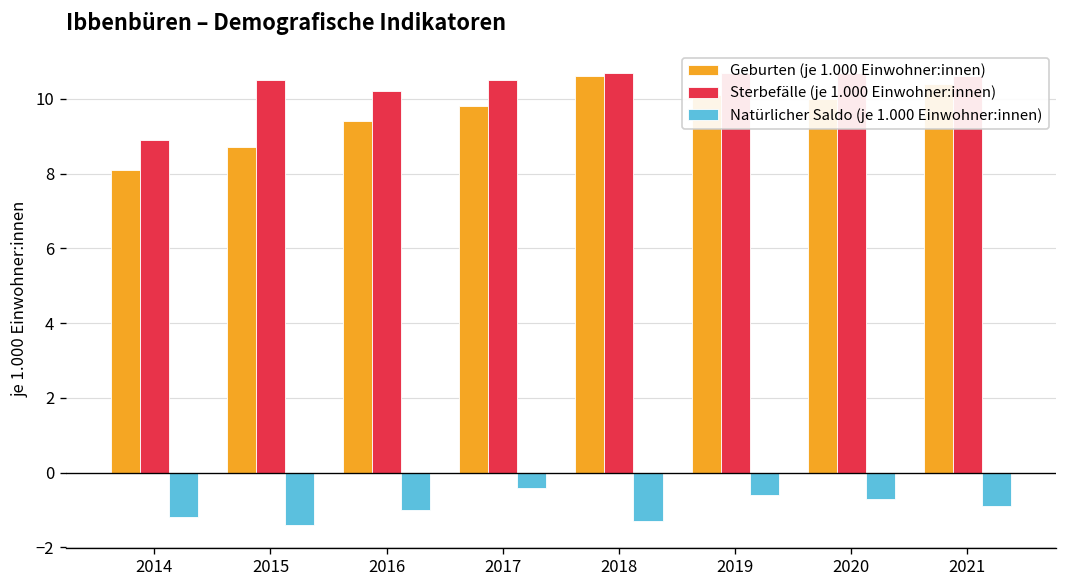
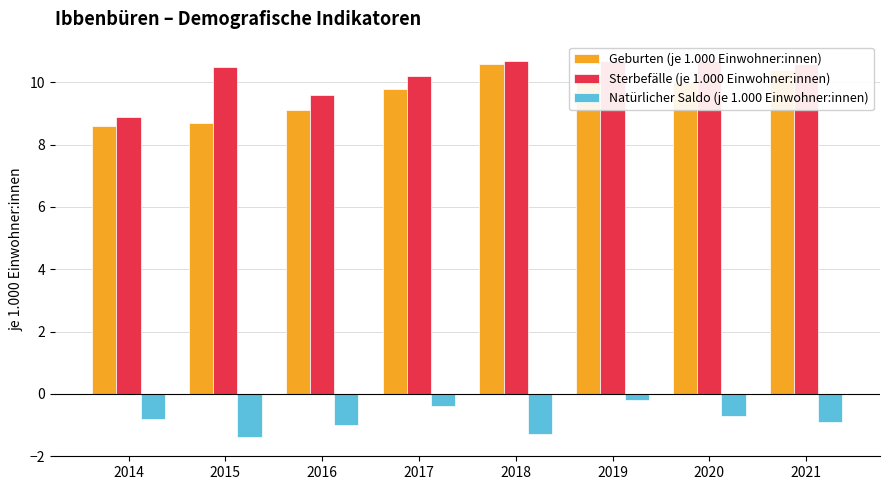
Geburten (je 1.000 Einwohner:innen), 2014: 8.1 -> 8.6
Natürlicher Saldo (je 1.000 Einwohner:innen), 2014: -1.2 -> -0.8
Geburten (je 1.000 Einwohner:innen), 2016: 9.4 -> 9.1
Sterbefälle (je 1.000 Einwohner:innen), 2016: 10.2 -> 9.6
Sterbefälle (je 1.000 Einwohner:innen), 2017: 10.5 -> 10.2
Natürlicher Saldo (je 1.000 Einwohner:innen), 2019: -0.6 -> -0.2
